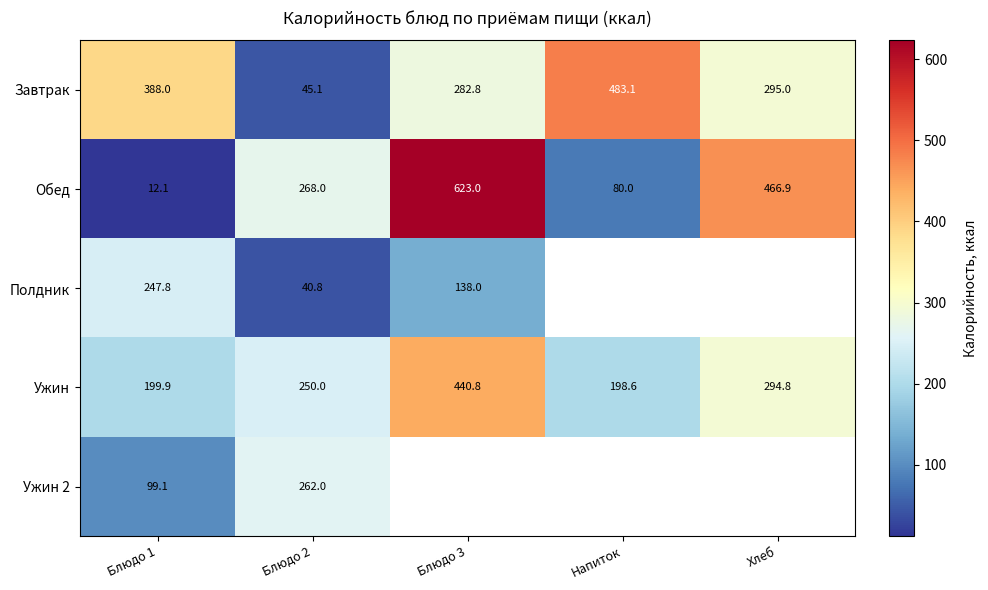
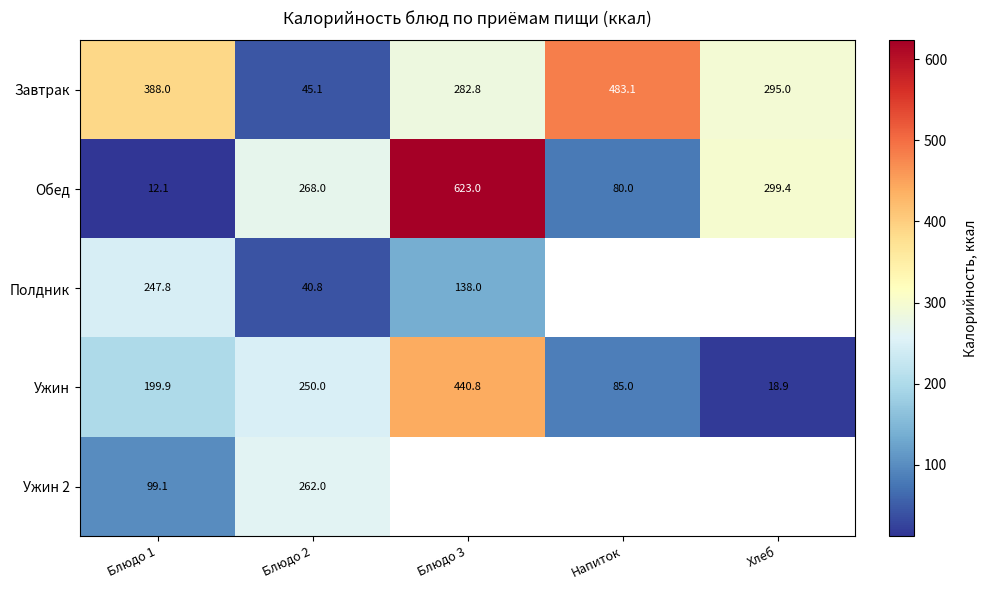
Обед, Хлеб: 466.9 -> 299.4
Ужин, Напиток: 198.6 -> 85.0
Ужин, Хлеб: 294.8 -> 18.9
